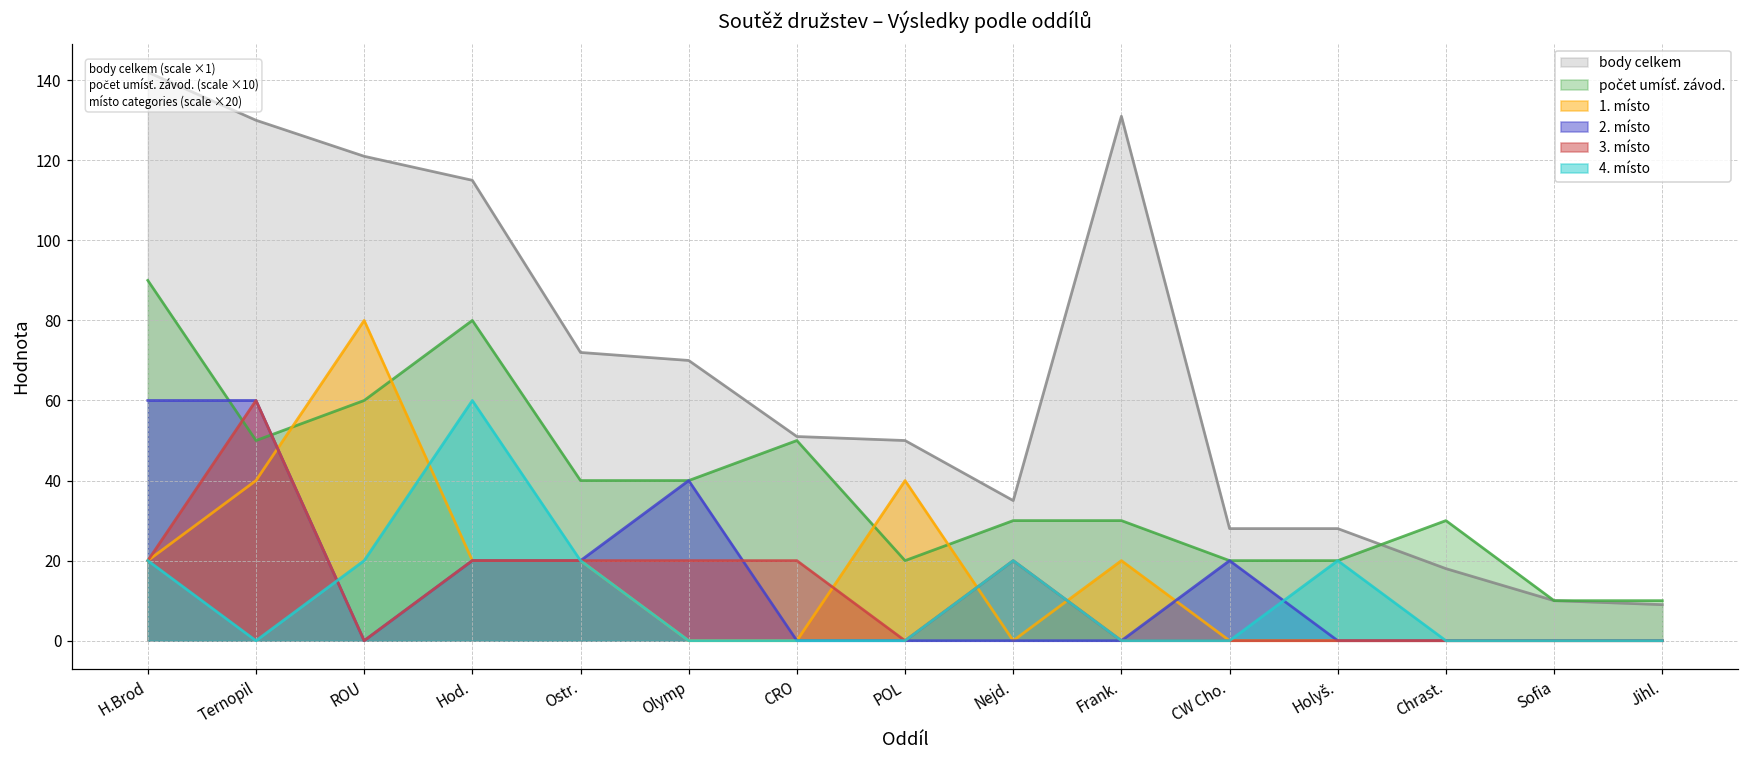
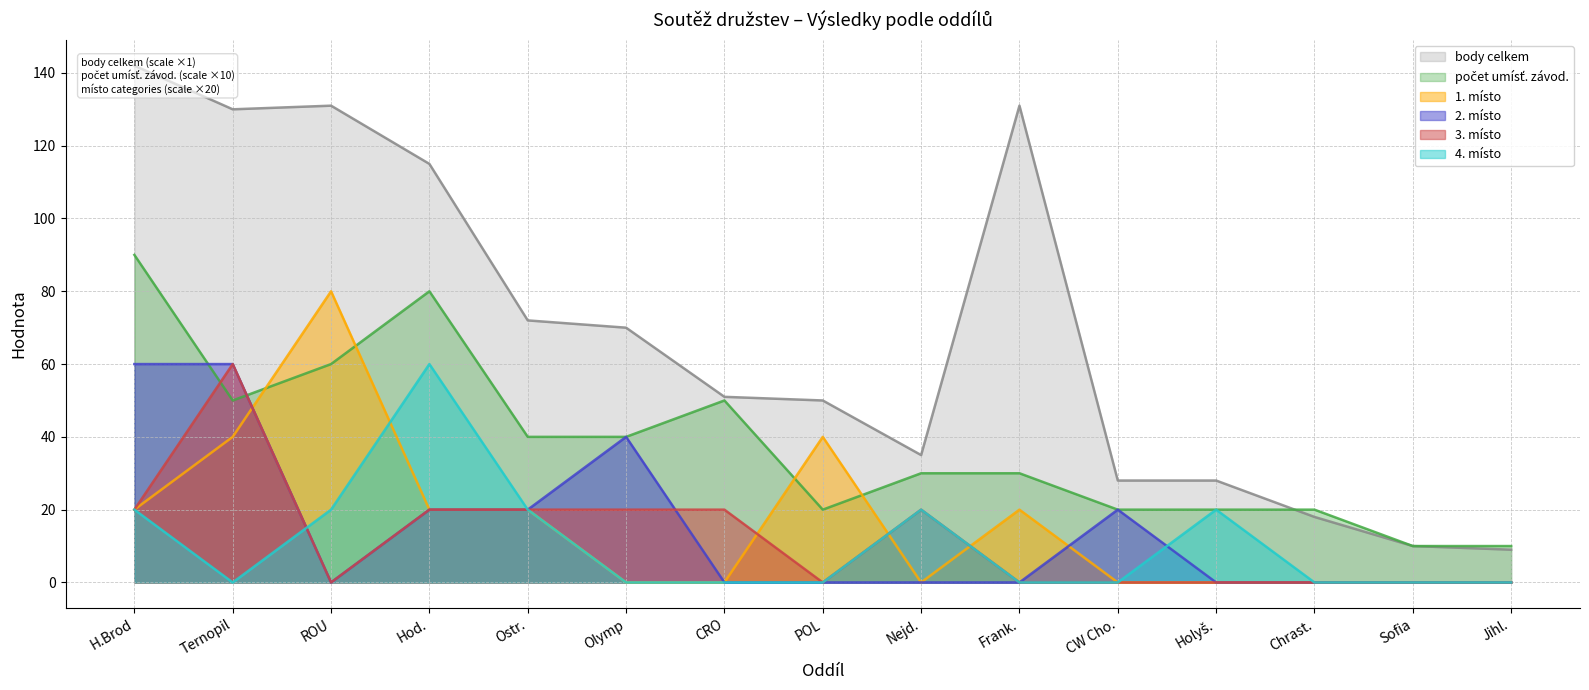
body celkem, ROU: 121 -> 131
počet umísť. závod., Chrast.: 30 -> 20
